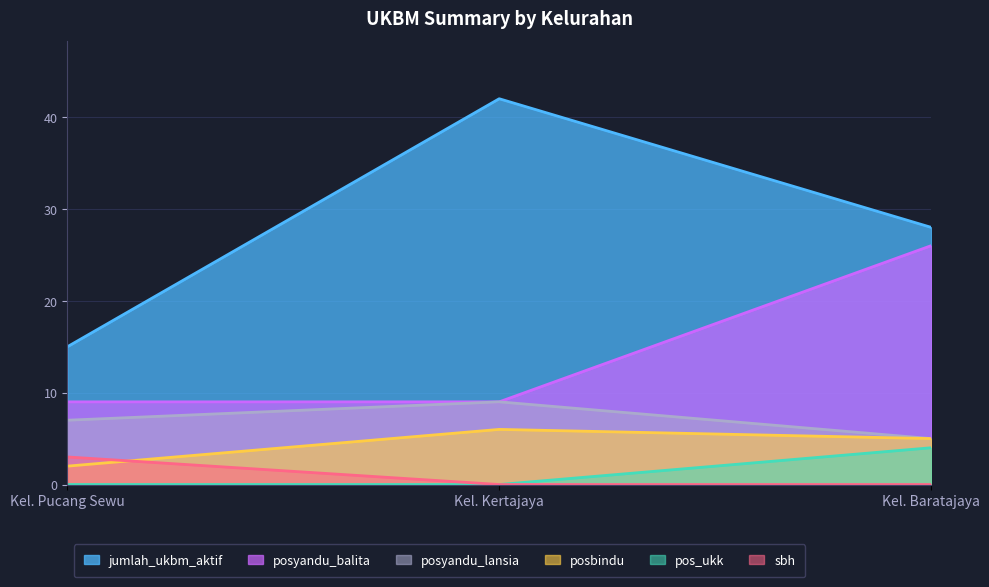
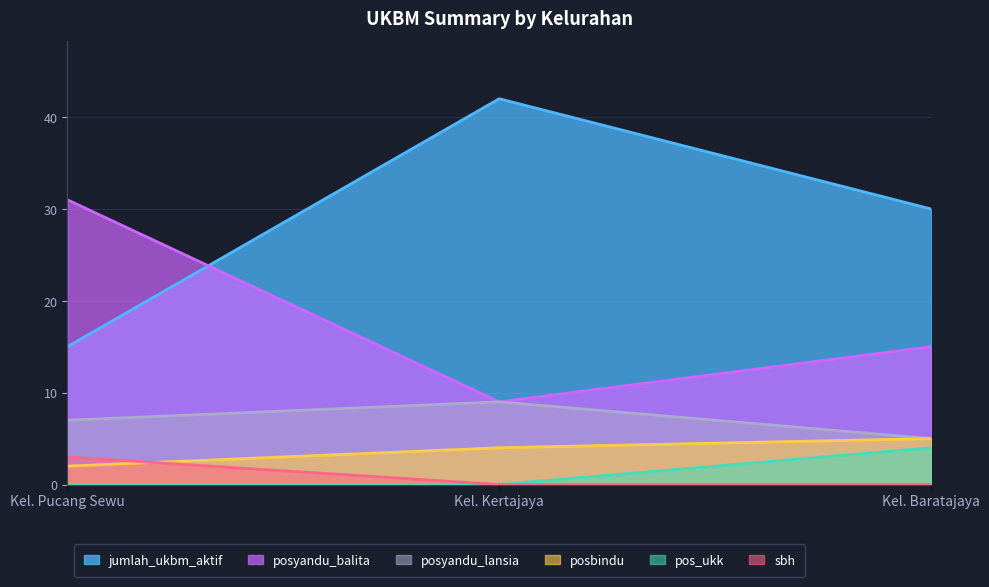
posyandu_balita, Kel. Pucang Sewu: 9 -> 31
posbindu, Kel. Kertajaya: 6 -> 4
jumlah_ukbm_aktif, Kel. Baratajaya: 28 -> 30
posyandu_balita, Kel. Baratajaya: 26 -> 15
